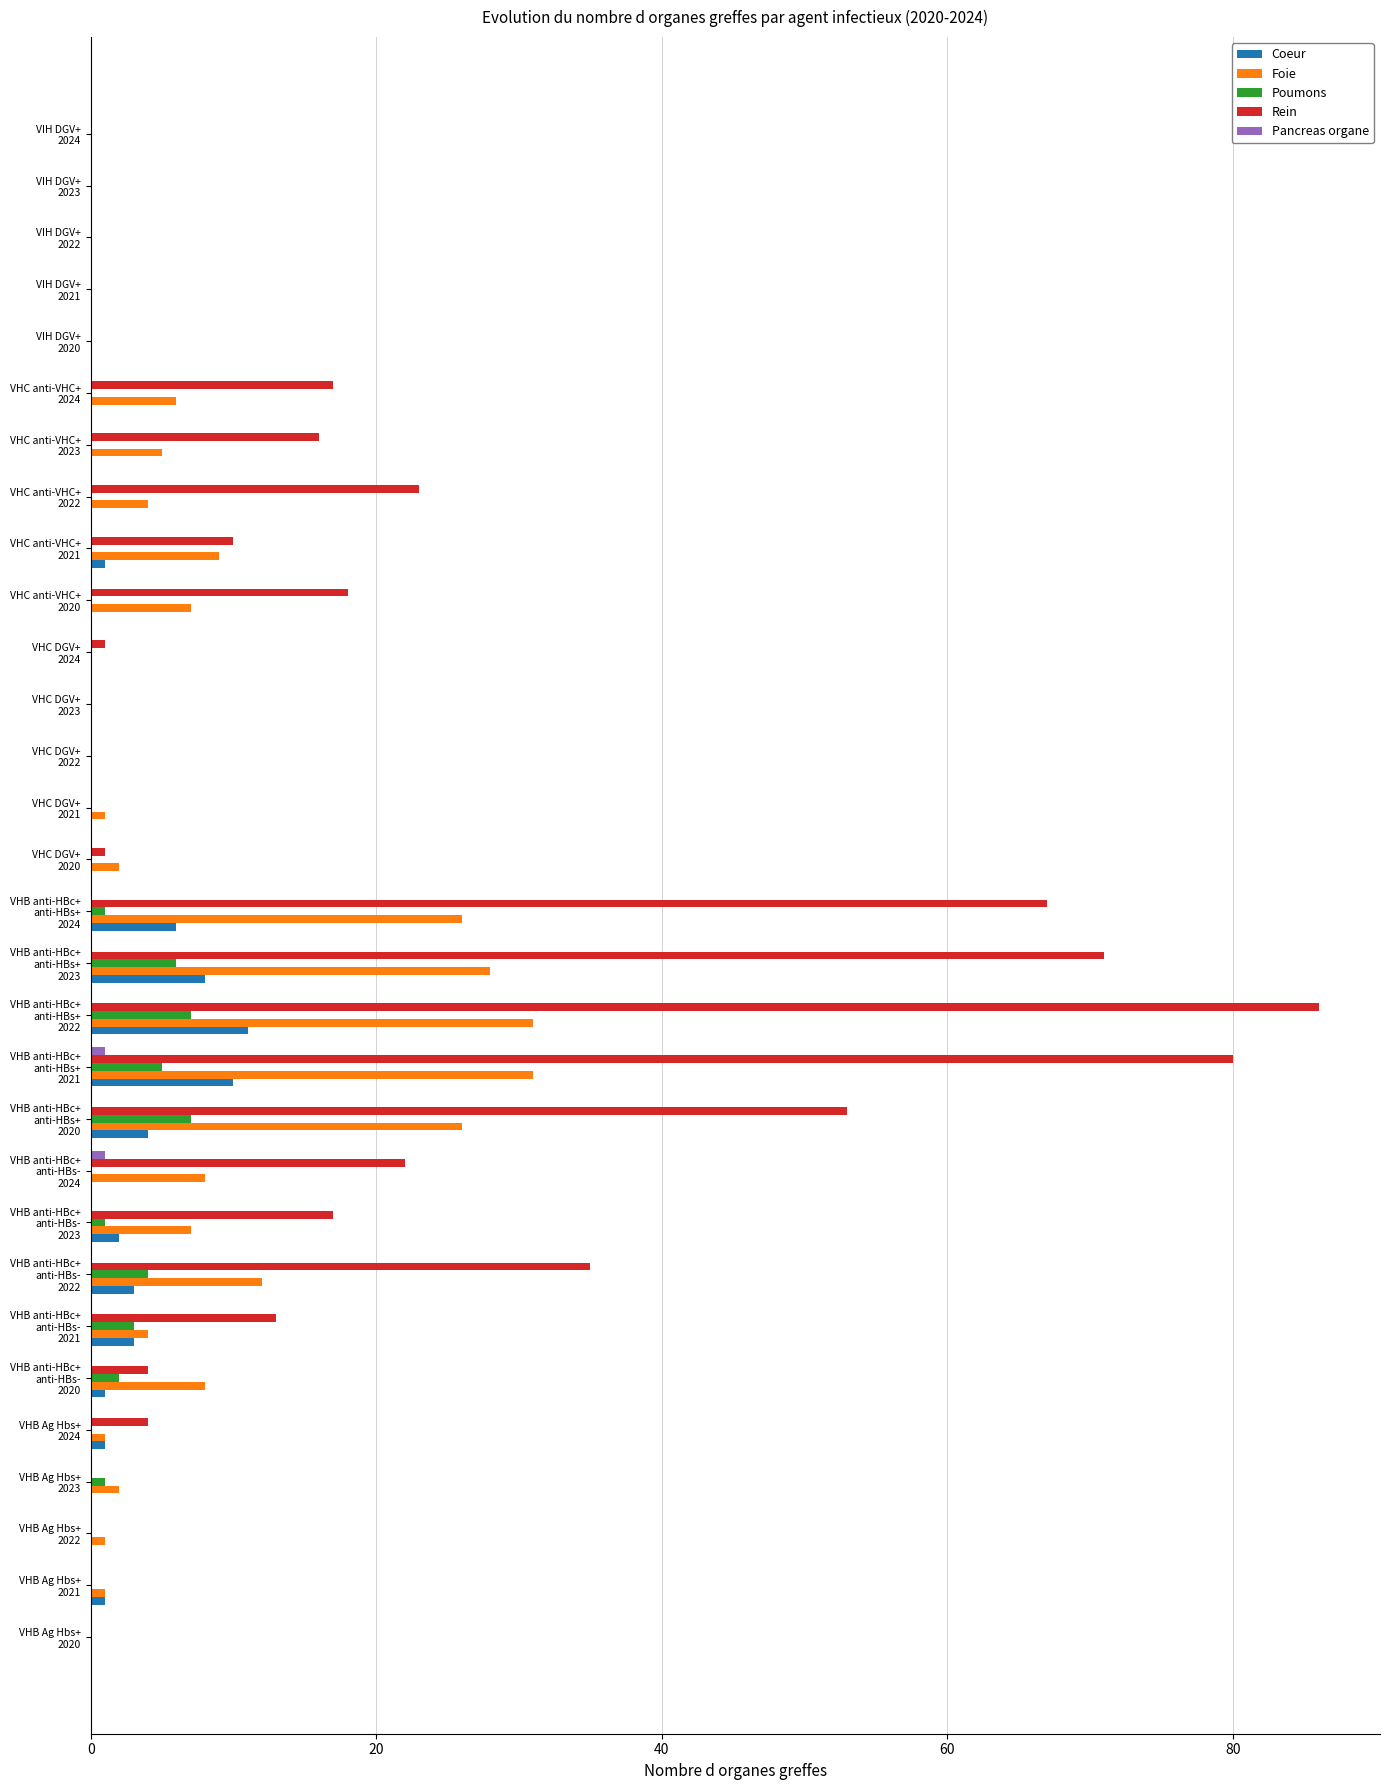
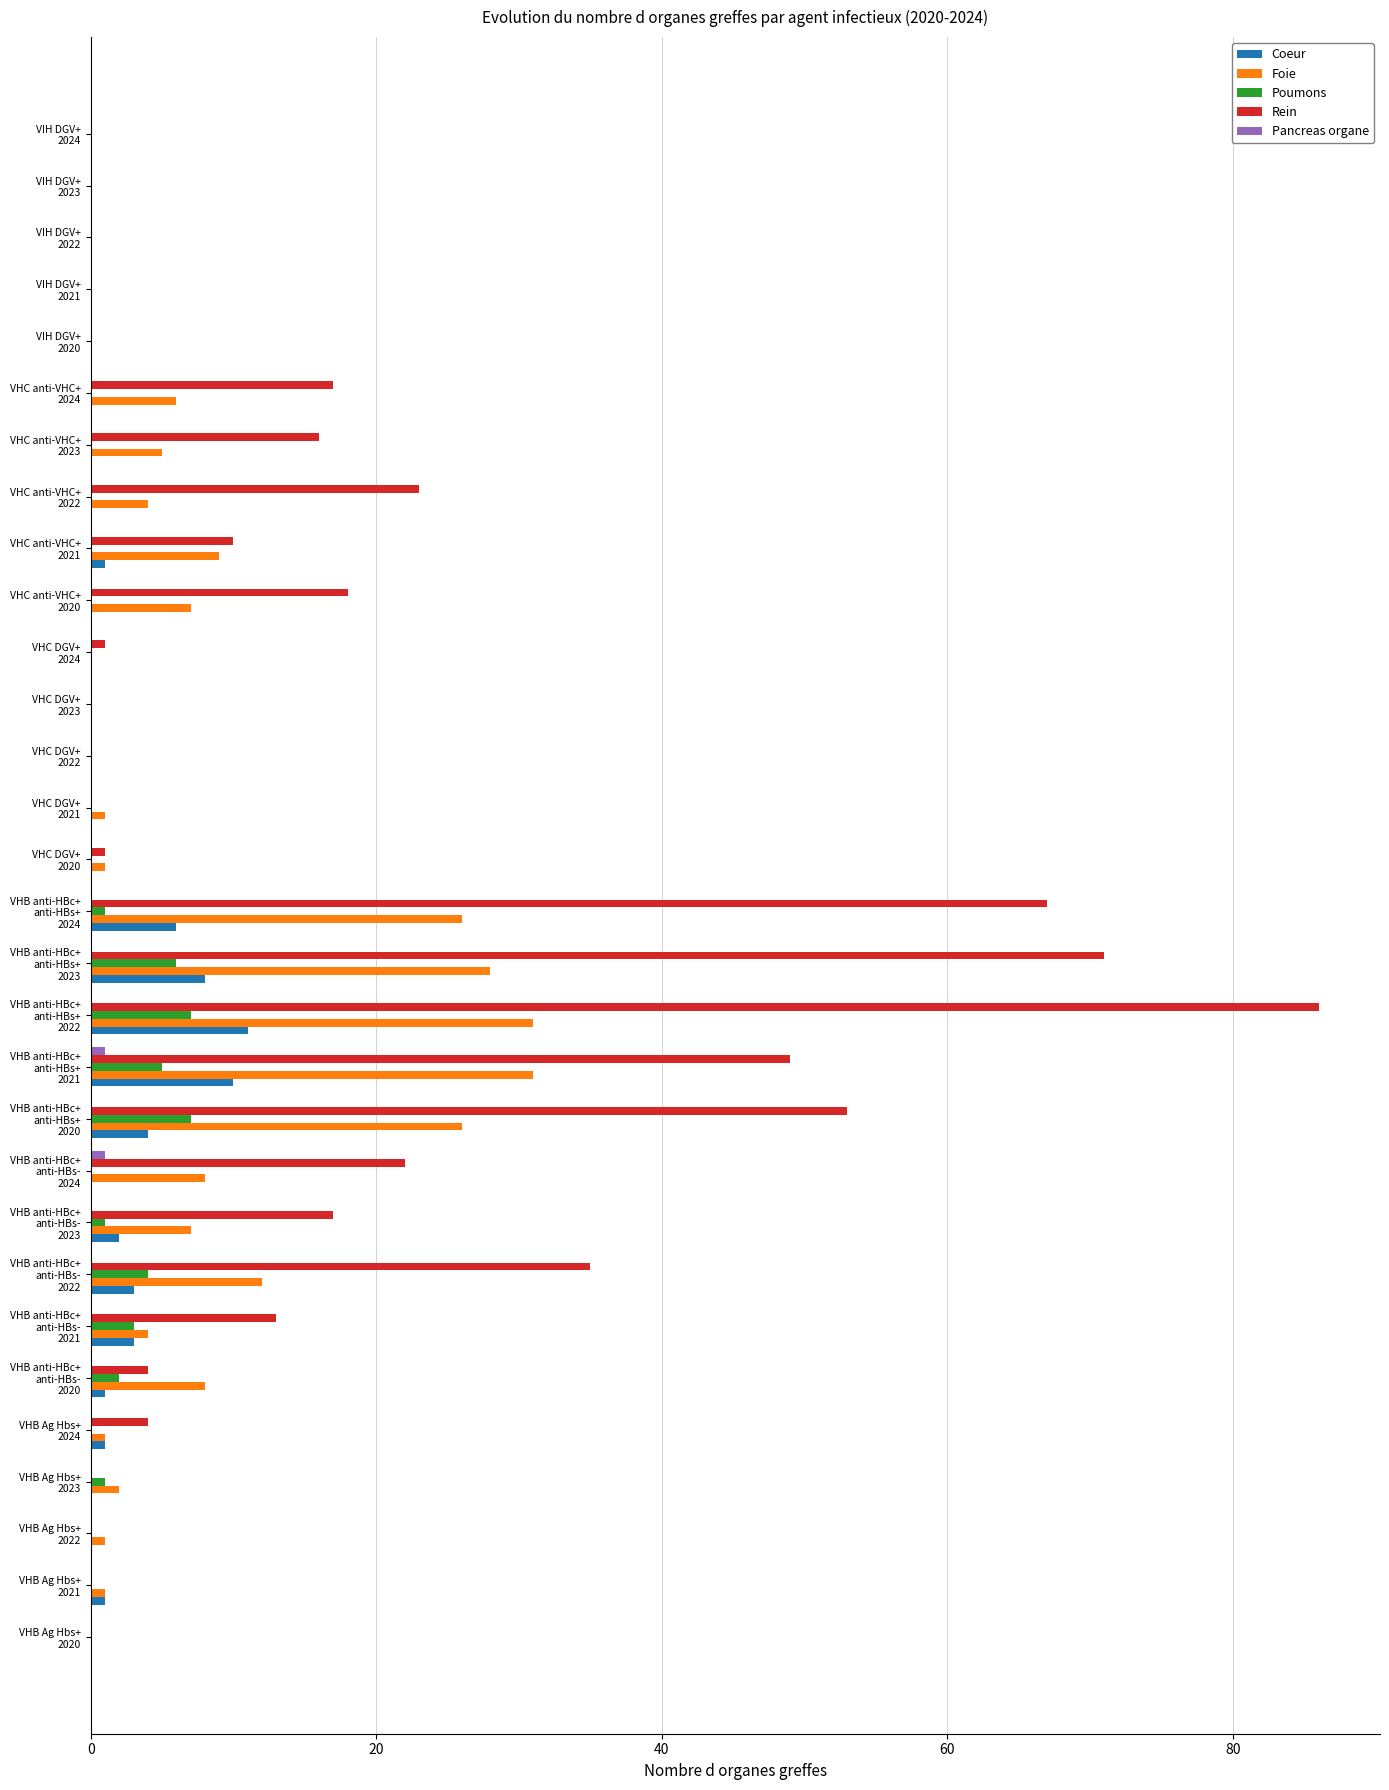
Foie, VHC DGV+ 2020: 2 -> 1
Rein, VHB anti-HBc+ anti-HBs+ 2021: 80 -> 49
